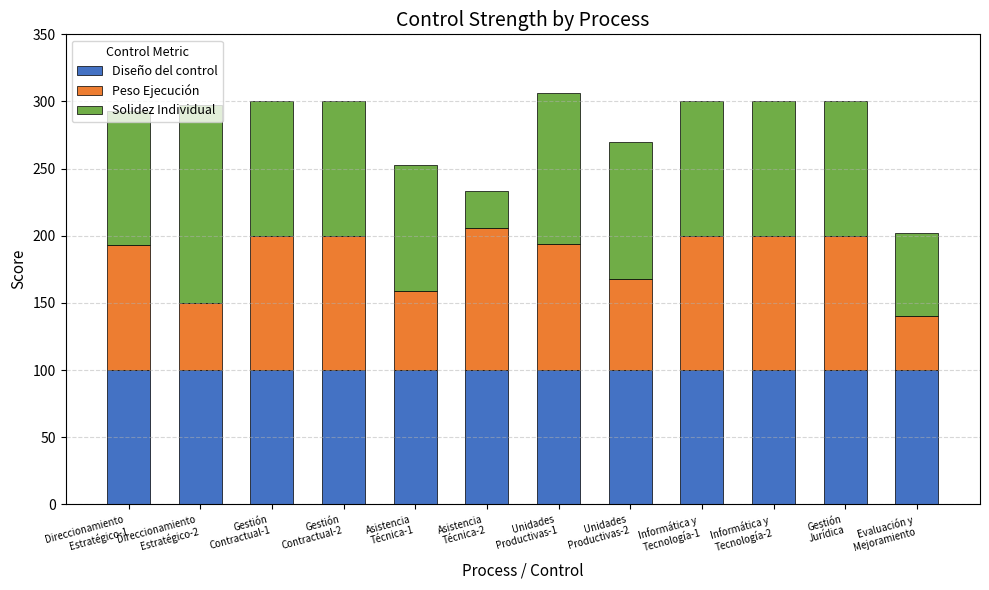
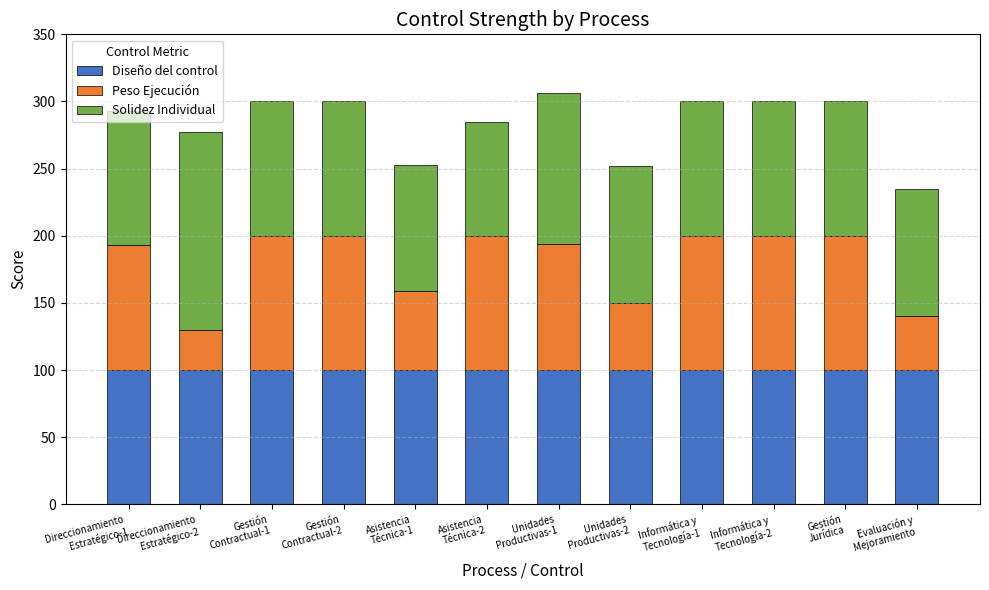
Peso Ejecución, Direccionamiento Estratégico-2: 50 -> 30
Peso Ejecución, Asistencia Técnica-2: 106 -> 100
Solidez Individual, Asistencia Técnica-2: 27 -> 85
Peso Ejecución, Unidades Productivas-2: 68 -> 50
Solidez Individual, Evaluación y Mejoramiento: 62 -> 95
